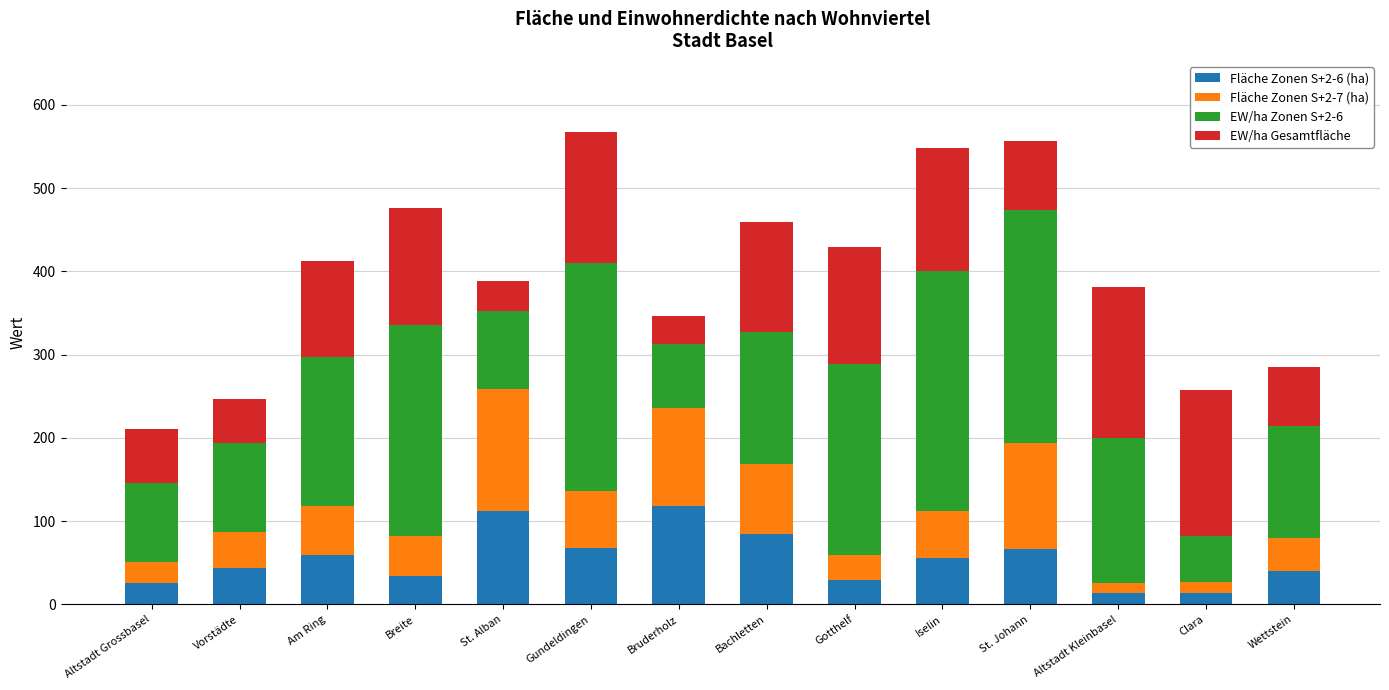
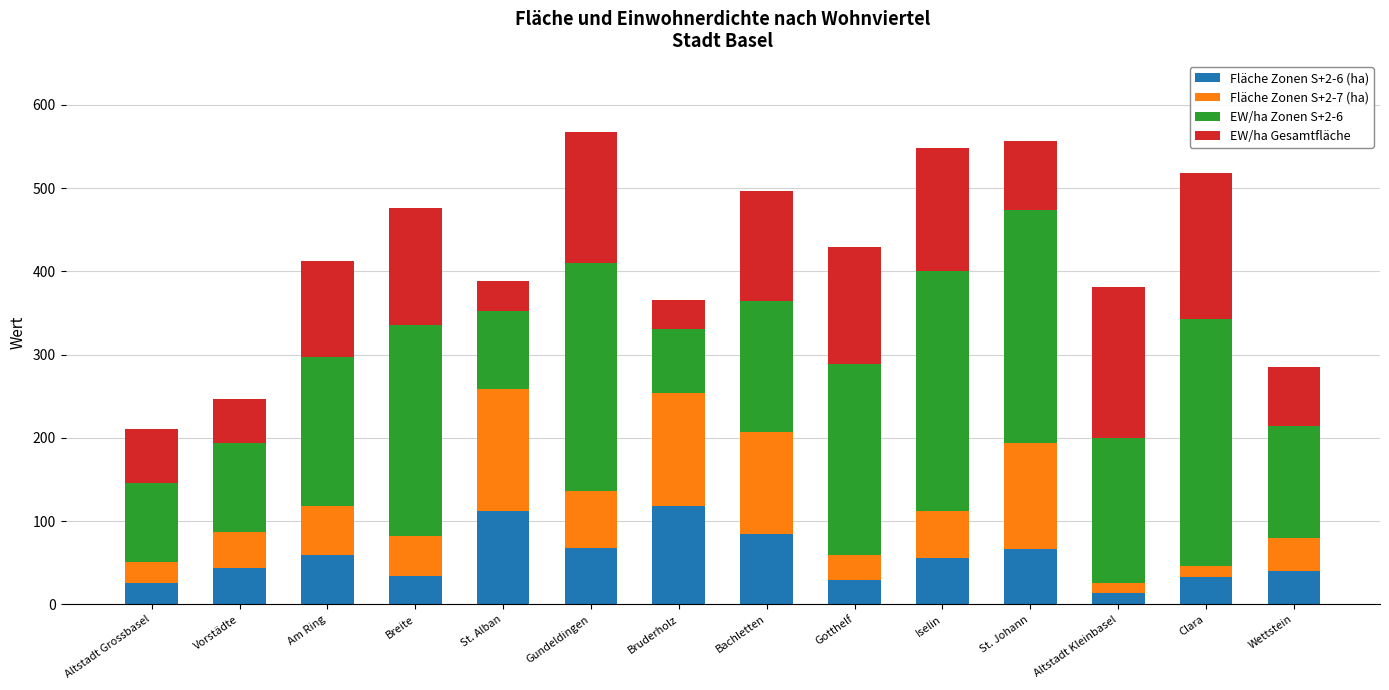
Fläche Zonen S+2-7 (ha), Bruderholz: 120 -> 140
Fläche Zonen S+2-7 (ha), Bachletten: 80 -> 120
Fläche Zonen S+2-6 (ha), Clara: 10 -> 30
EW/ha Zonen S+2-6, Clara: 60 -> 300
